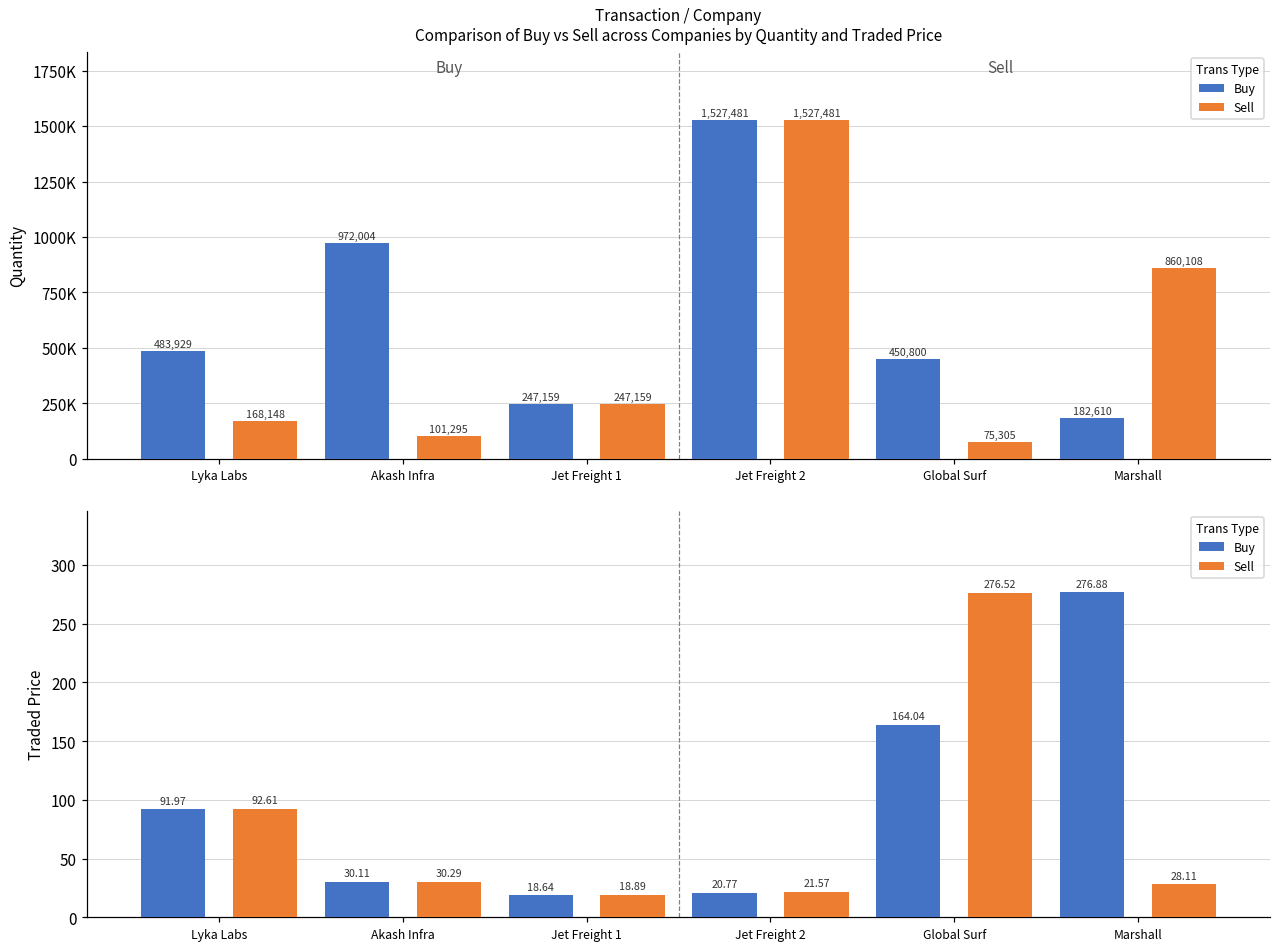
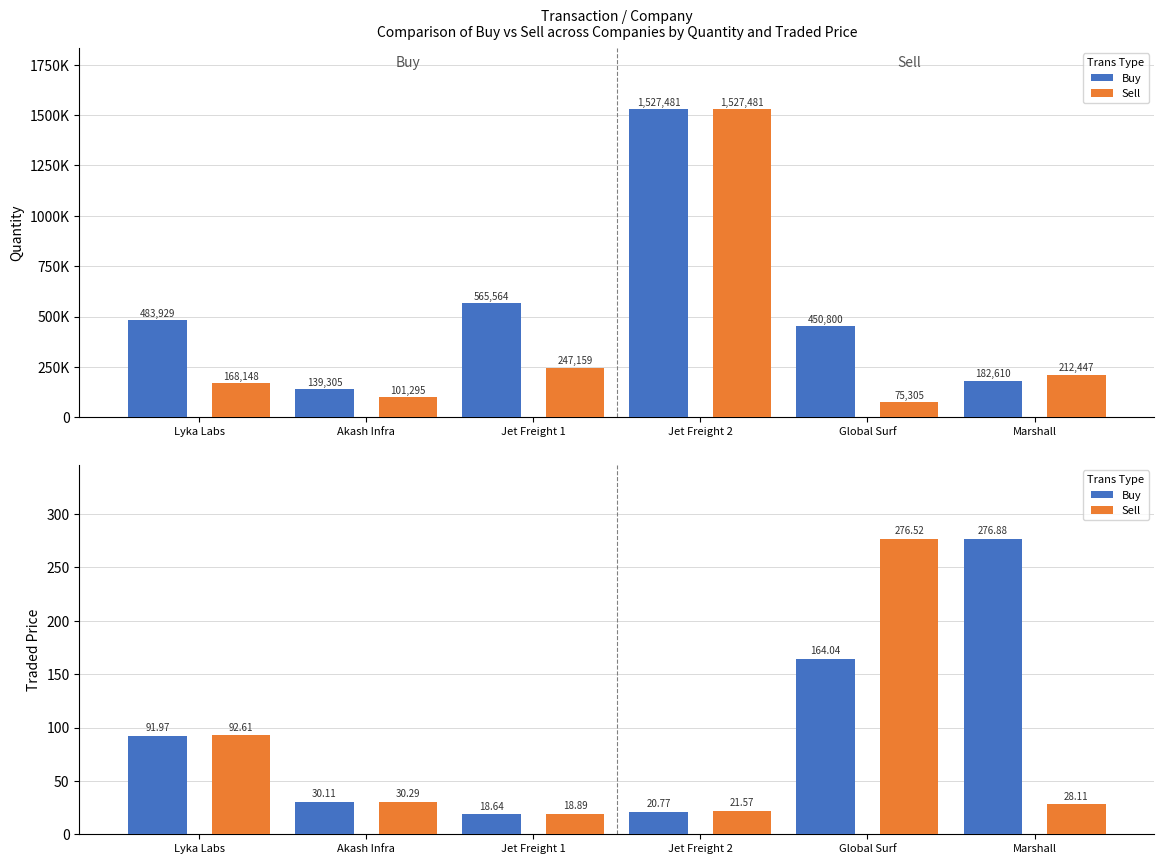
Transaction / Company Comparison of Buy vs Sell across Companies by Quantity and Traded Price, Buy, Akash Infra: 972,004 -> 139,305
Transaction / Company Comparison of Buy vs Sell across Companies by Quantity and Traded Price, Buy, Jet Freight 1: 247,159 -> 565,564
Transaction / Company Comparison of Buy vs Sell across Companies by Quantity and Traded Price, Sell, Marshall: 860,108 -> 212,447
